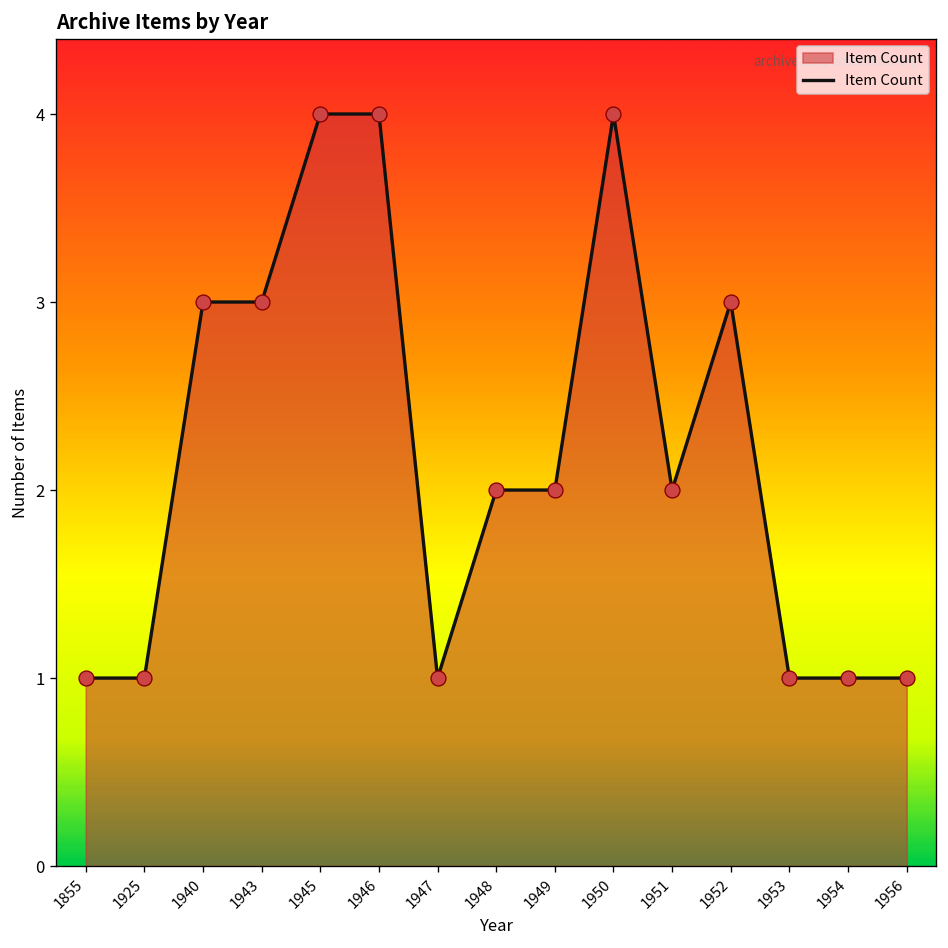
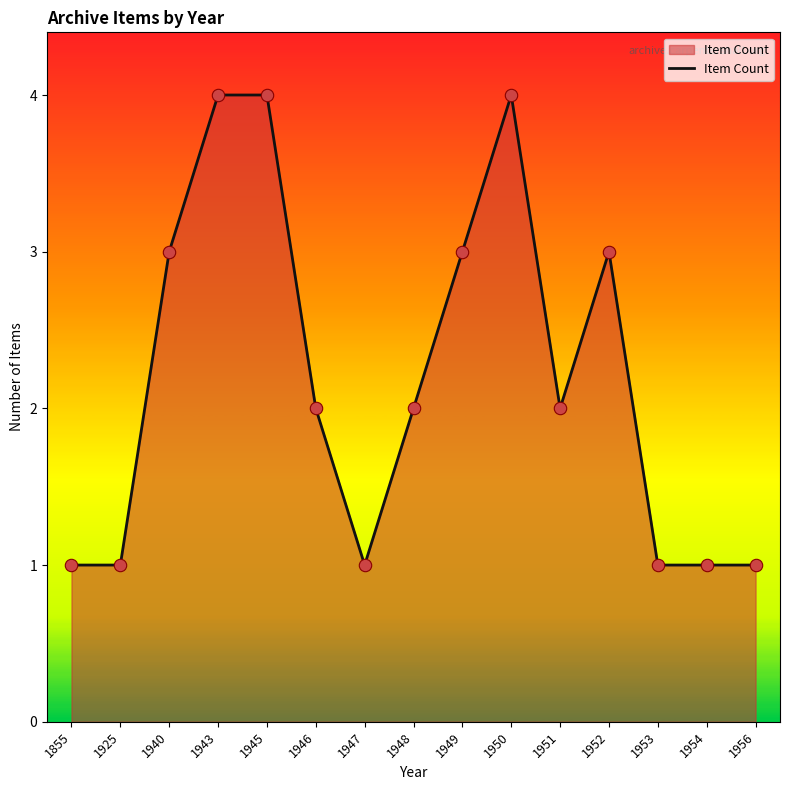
1943: 3 -> 4
1946: 4 -> 2
1949: 2 -> 3
